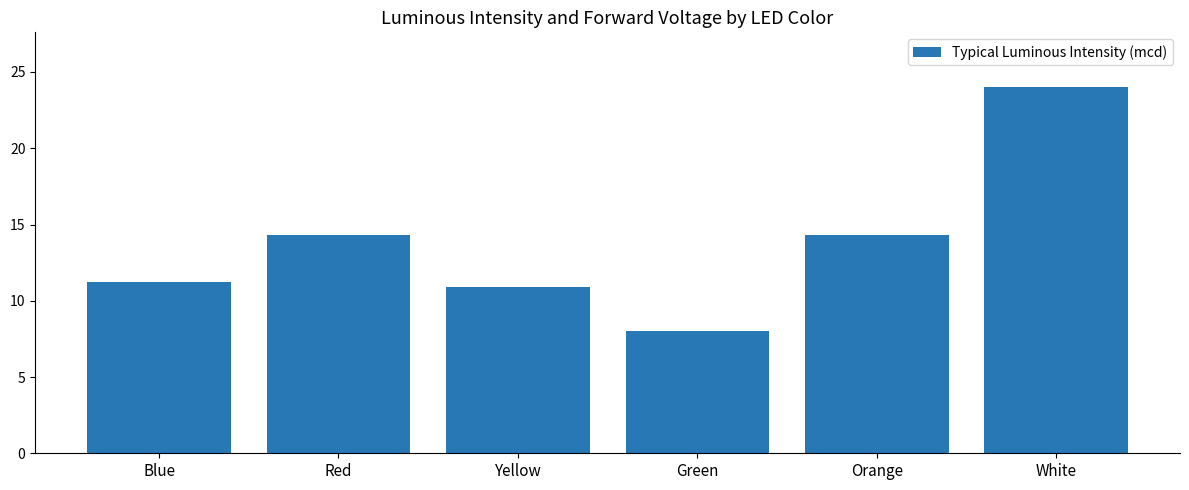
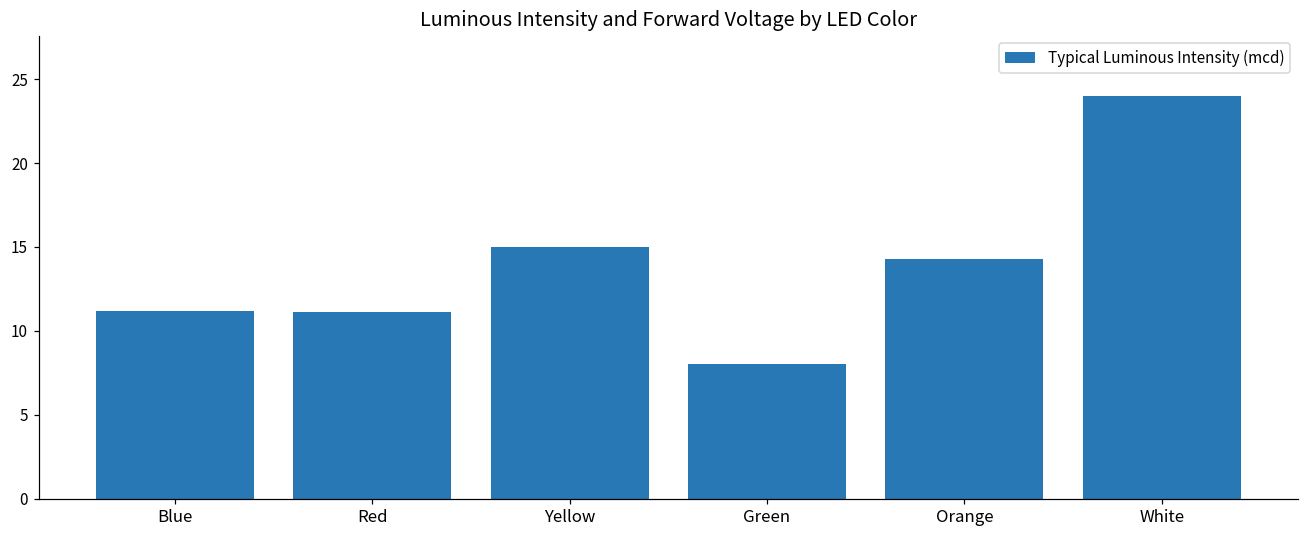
Red: 14.3 -> 11.1
Yellow: 10.9 -> 15.0
